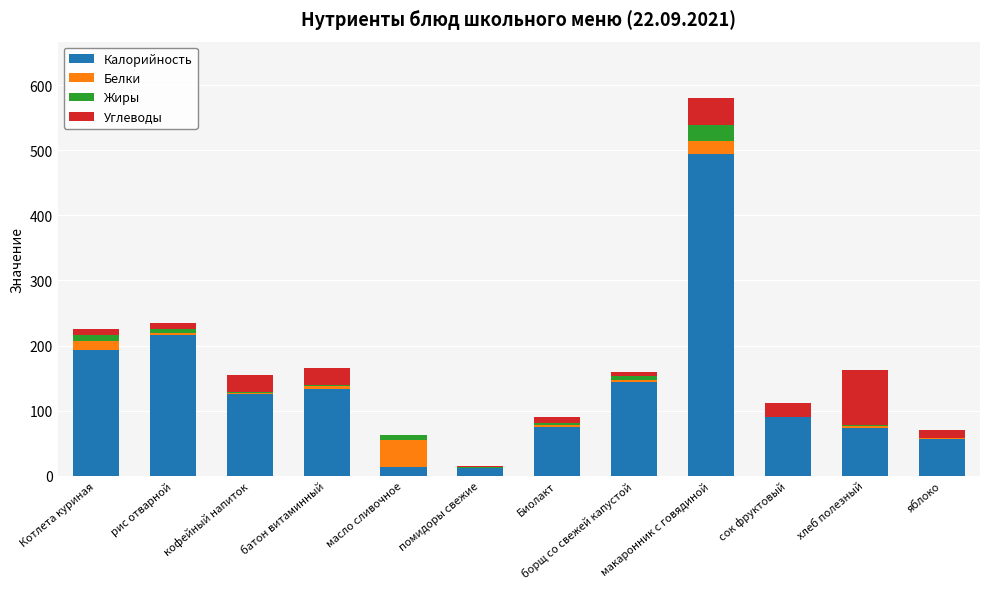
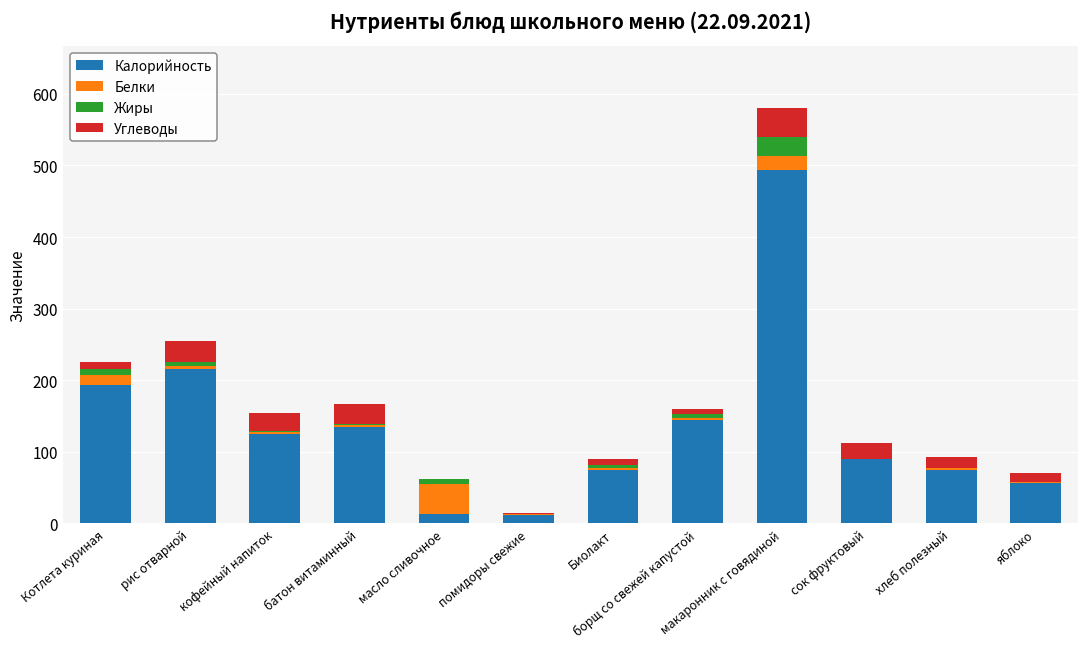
Углеводы, рис отварной: 10 -> 30
Углеводы, хлеб полезный: 90 -> 20
